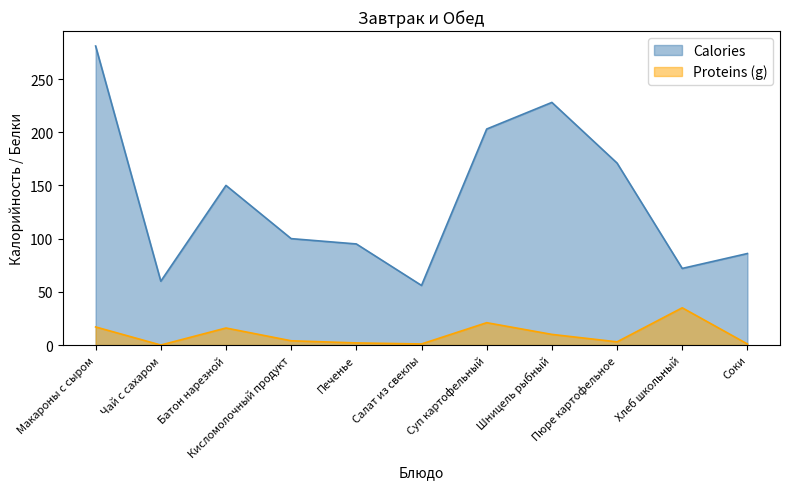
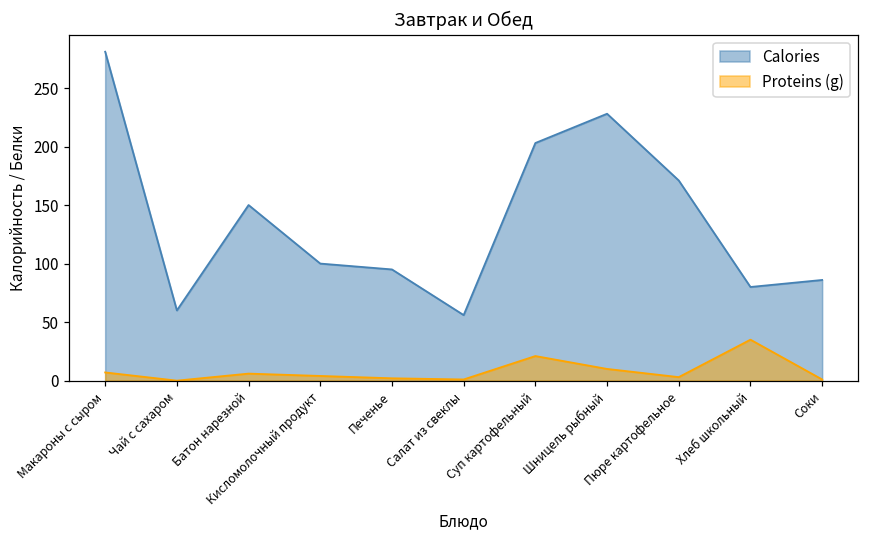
Proteins (g), Макароны с сыром: 17 -> 7
Proteins (g), Батон нарезной: 16 -> 6
Calories, Хлеб школьный: 72 -> 80
